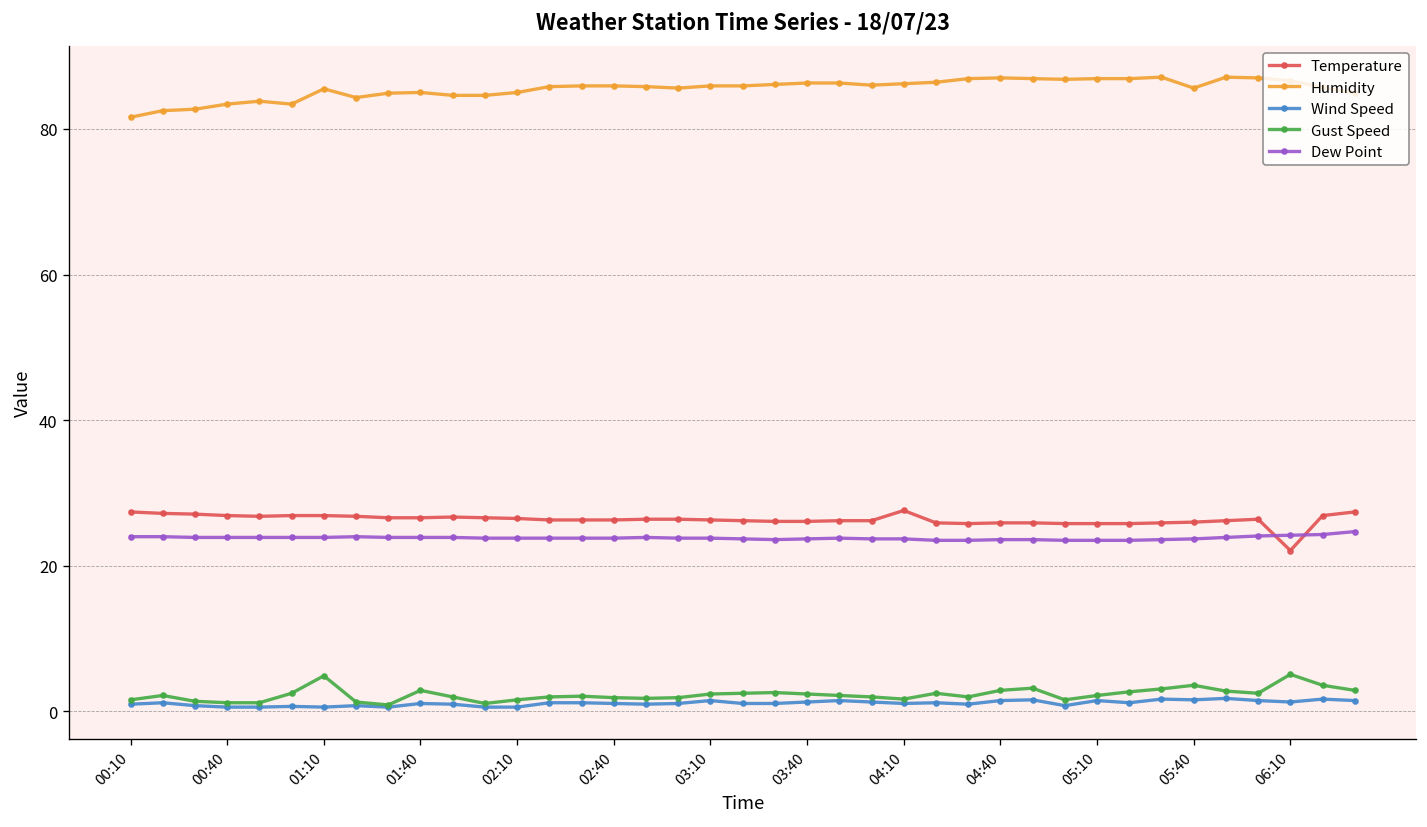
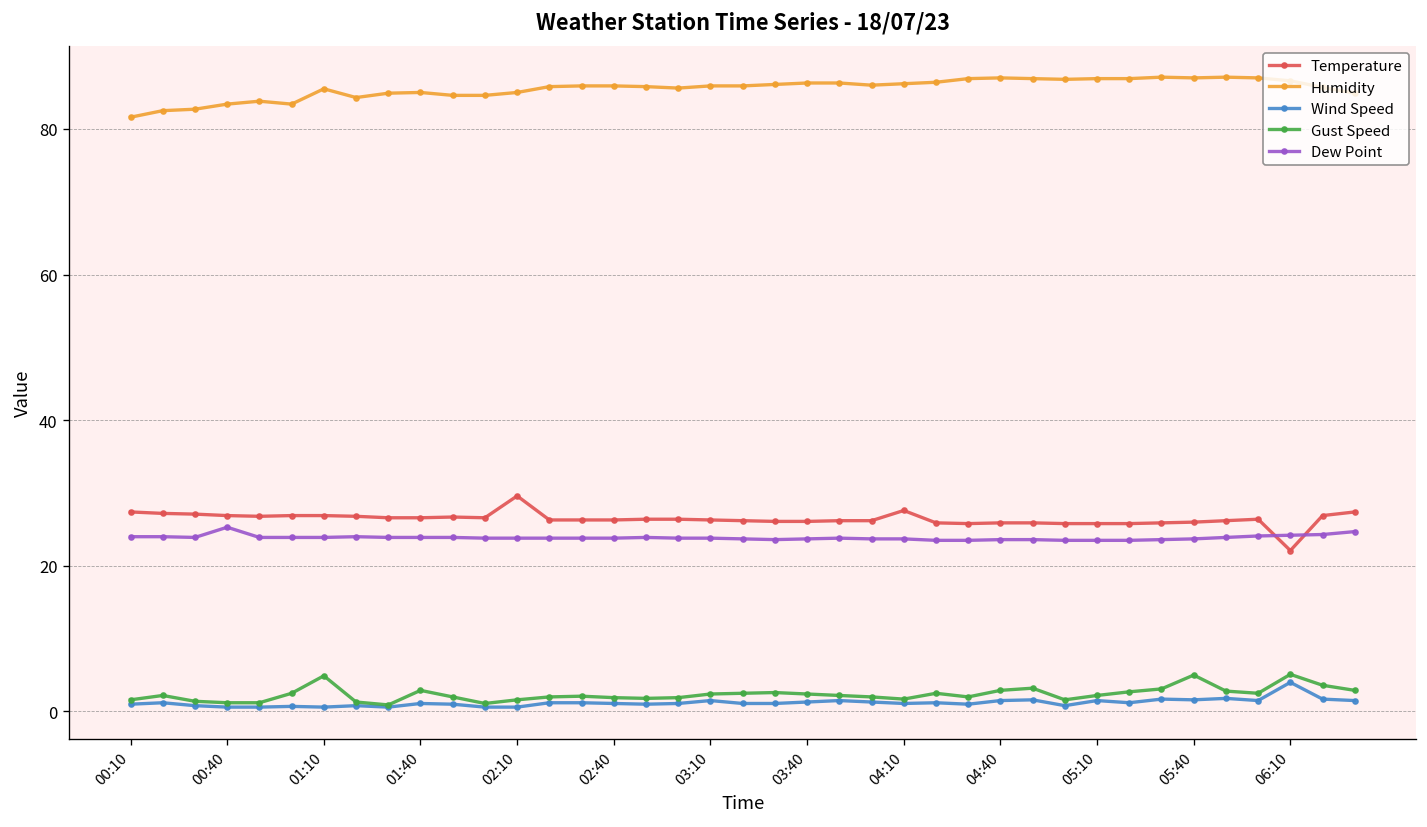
Dew Point, 00:40: 24 -> 25
Temperature, 02:10: 27 -> 30
Humidity, 05:40: 86 -> 87
Gust Speed, 05:40: 4 -> 5
Wind Speed, 06:10: 1 -> 4
